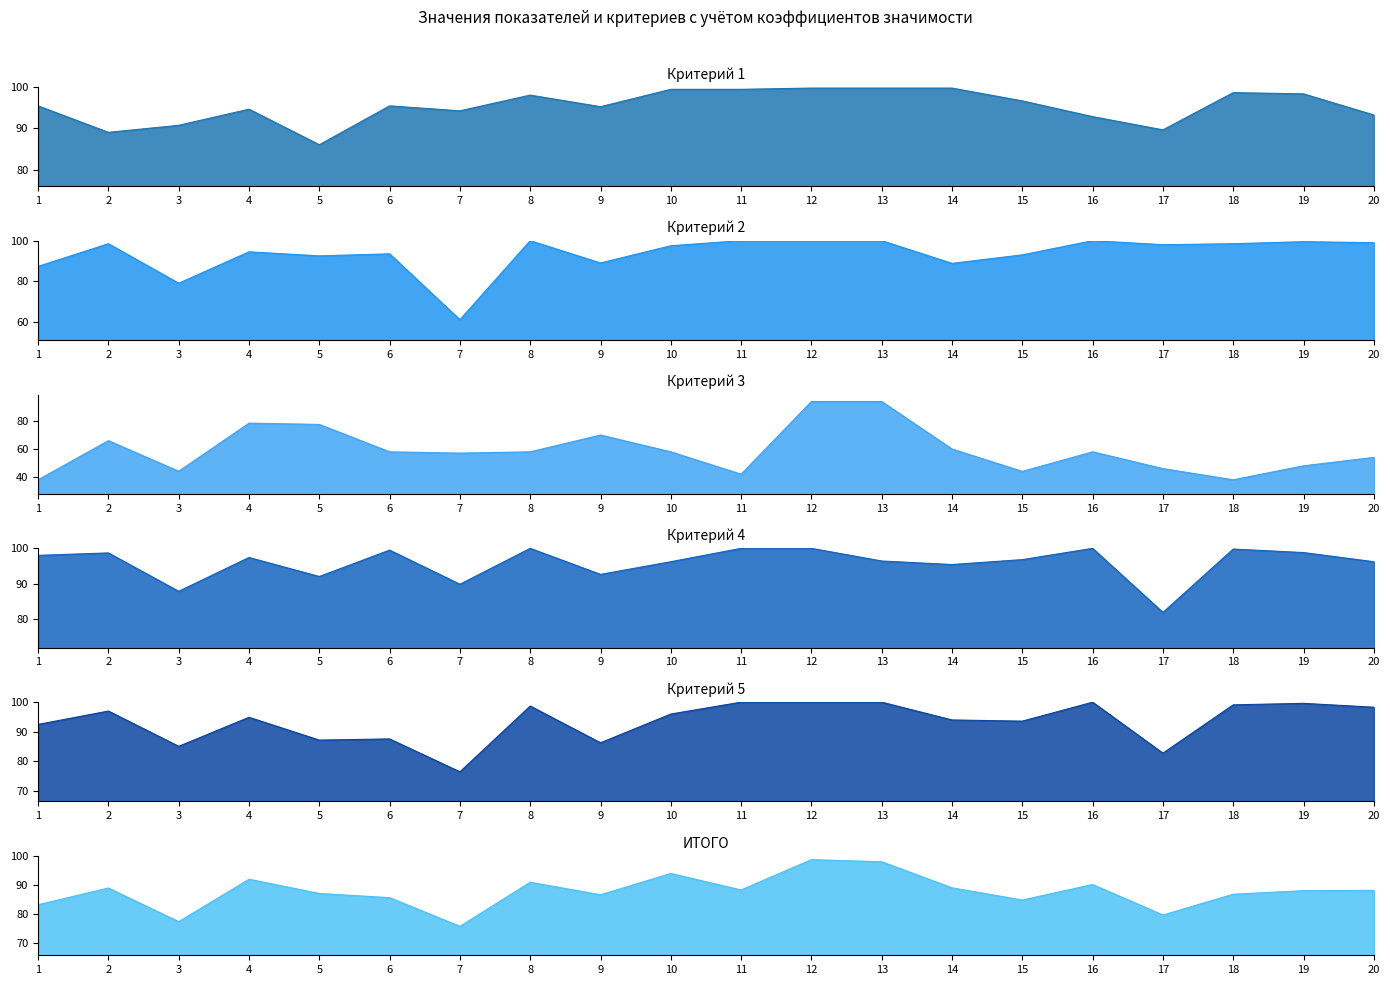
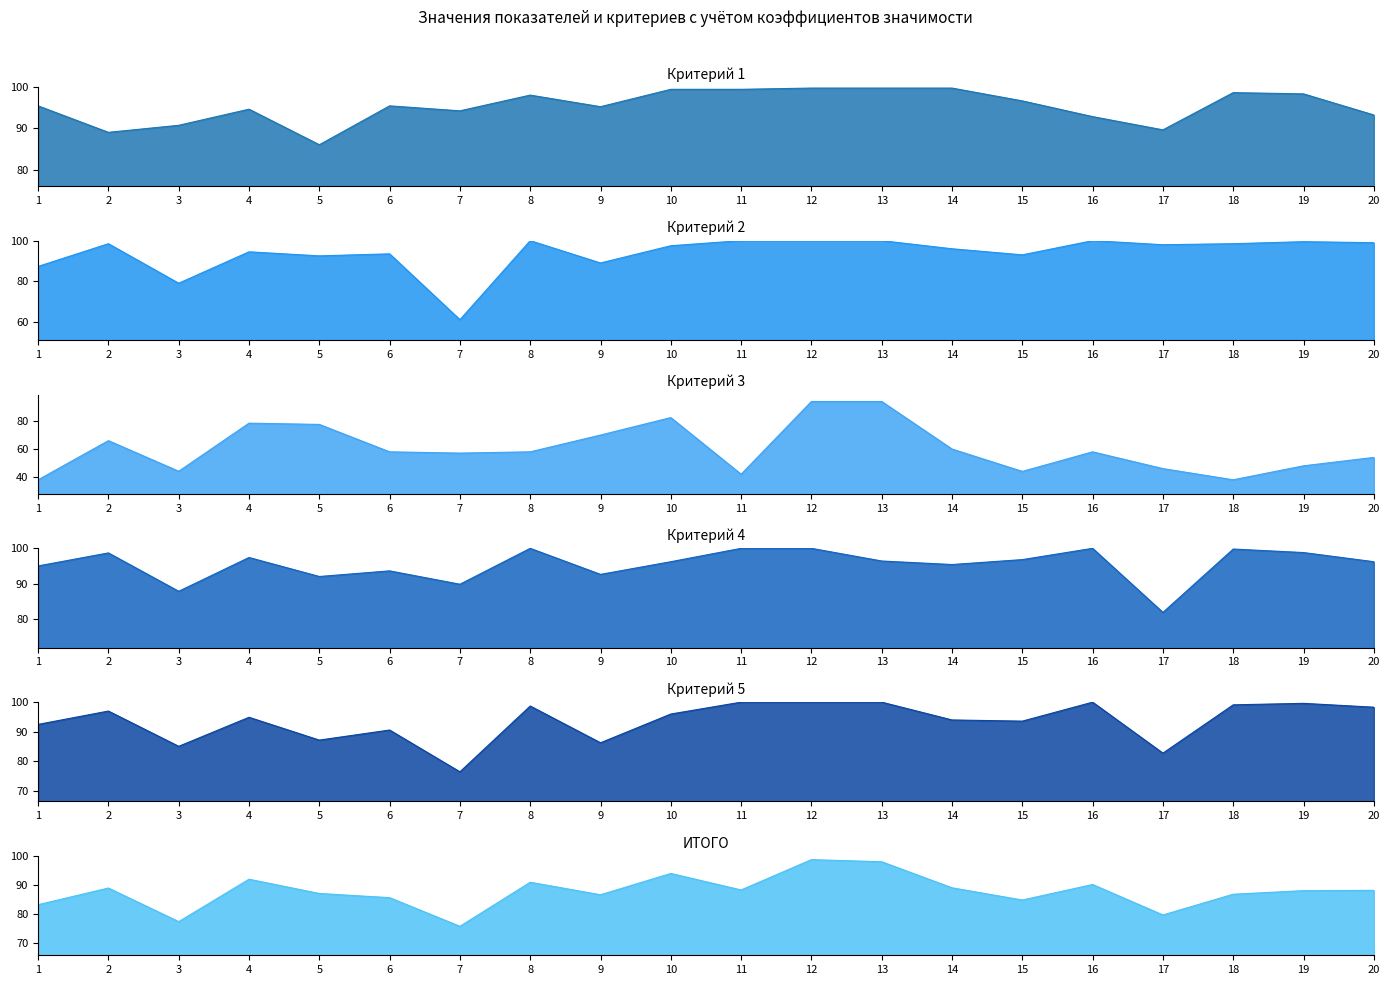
Критерий 2, 14: 89 -> 96
Критерий 3, 10: 58 -> 83
Критерий 4, 1: 98 -> 95
Критерий 4, 6: 100 -> 94
Критерий 5, 6: 88 -> 91
